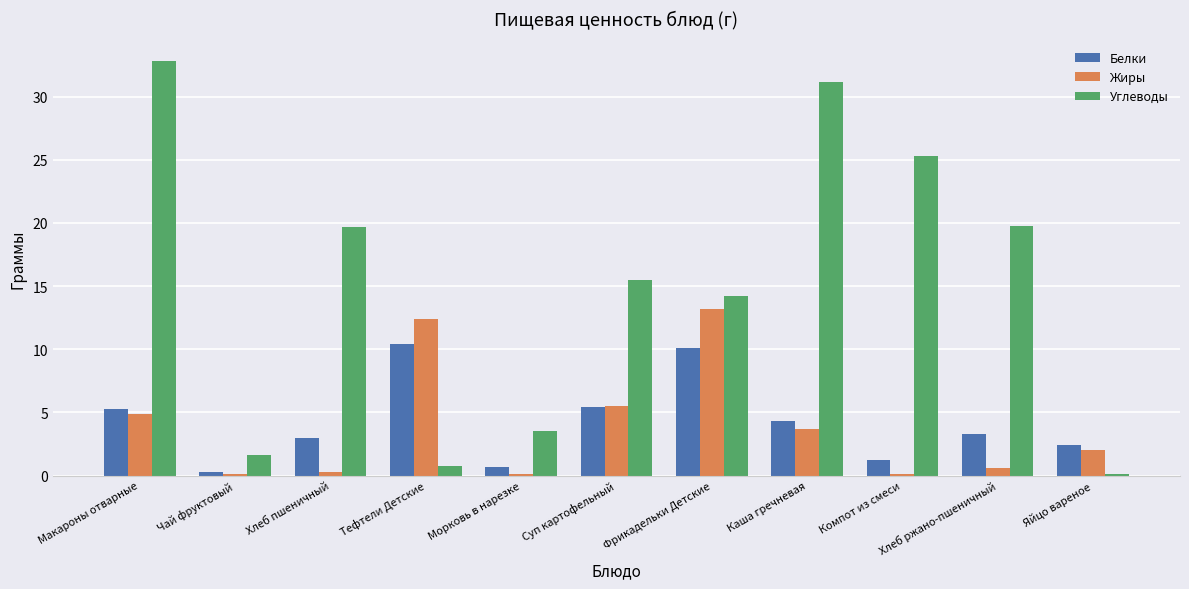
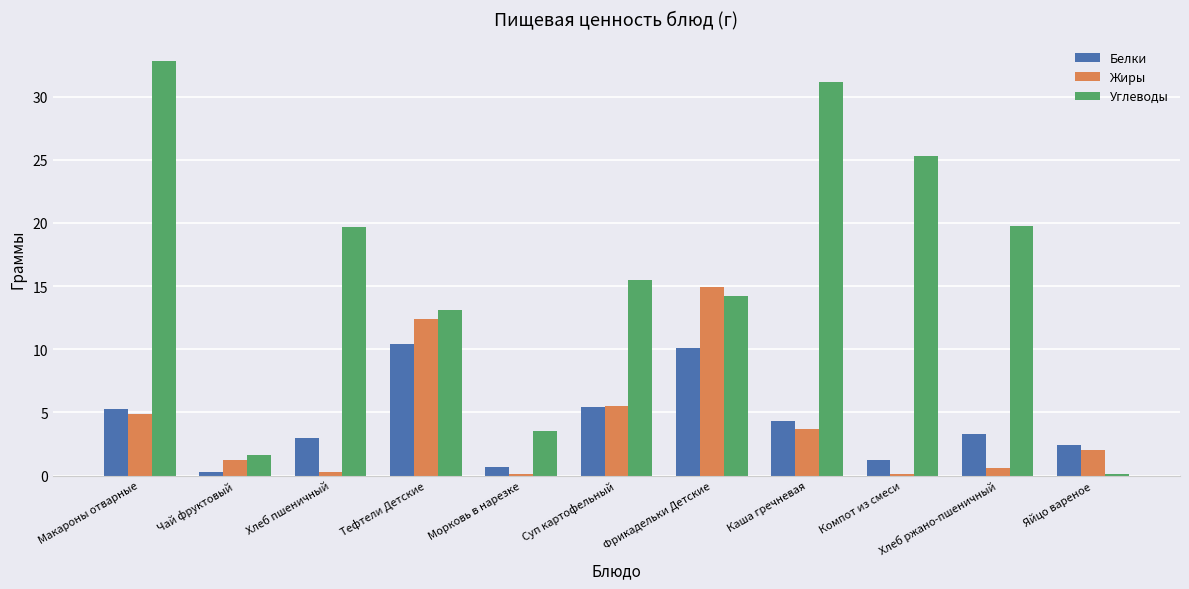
Жиры, Чай фруктовый: 0.1 -> 1.2
Углеводы, Тефтели Детские: 0.8 -> 13.1
Жиры, Фрикадельки Детские: 13.2 -> 14.9
